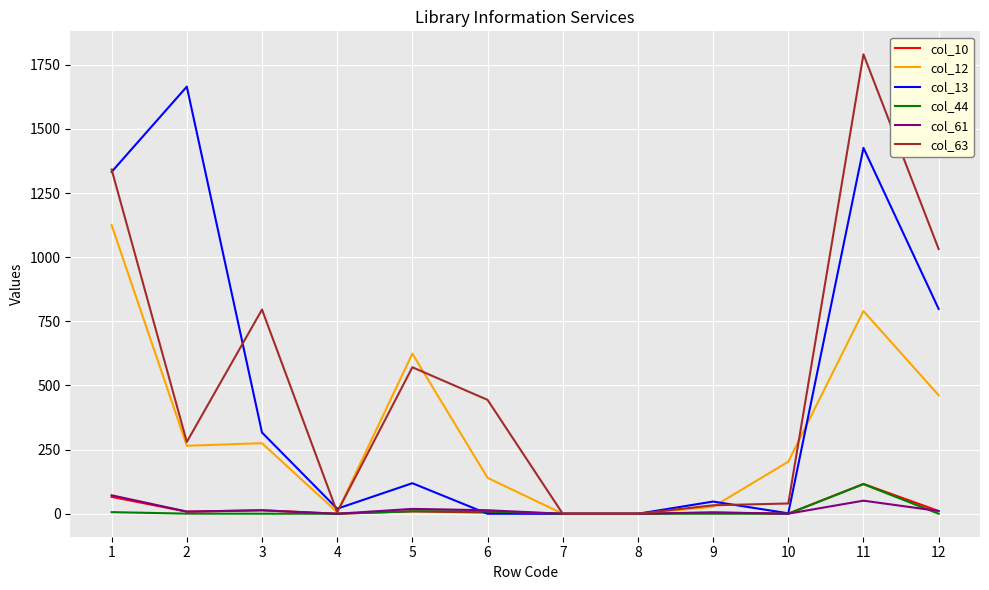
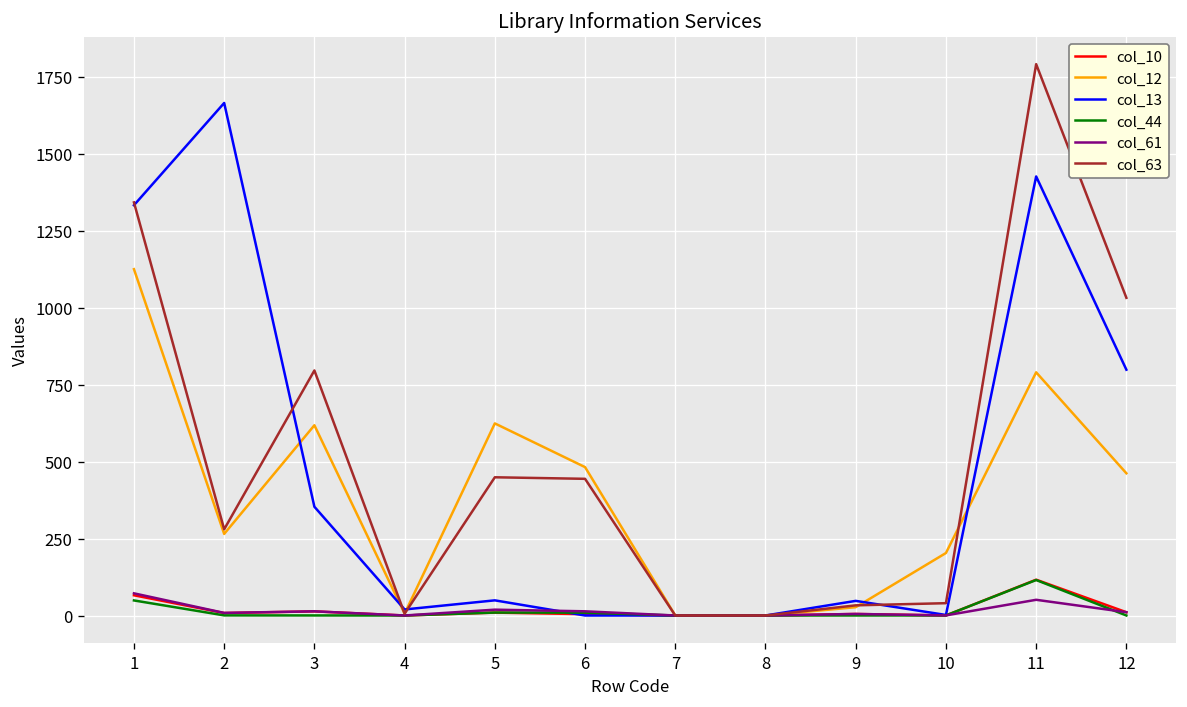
col_44, 1: 10 -> 50
col_12, 3: 280 -> 620
col_13, 3: 320 -> 350
col_13, 5: 120 -> 50
col_63, 5: 570 -> 450
col_12, 6: 140 -> 480
